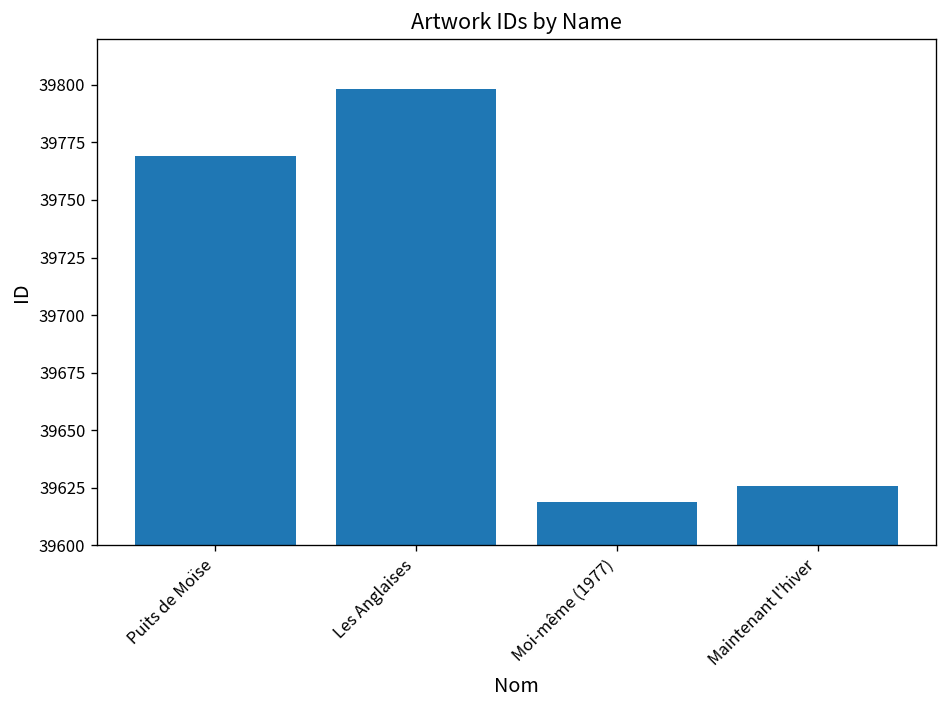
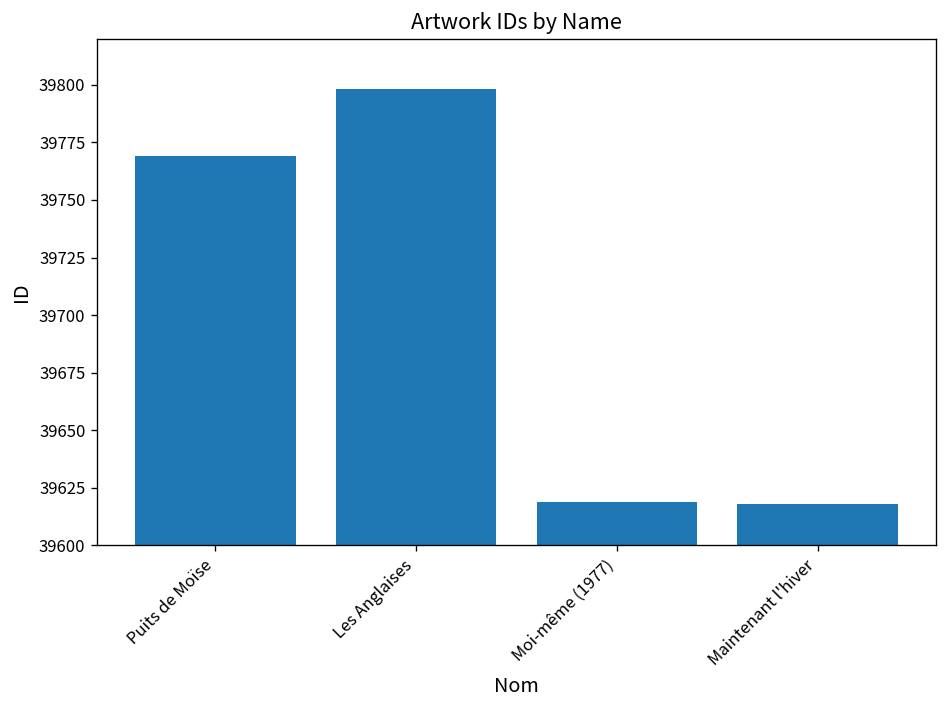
Maintenant l'hiver: 39626 -> 39618
